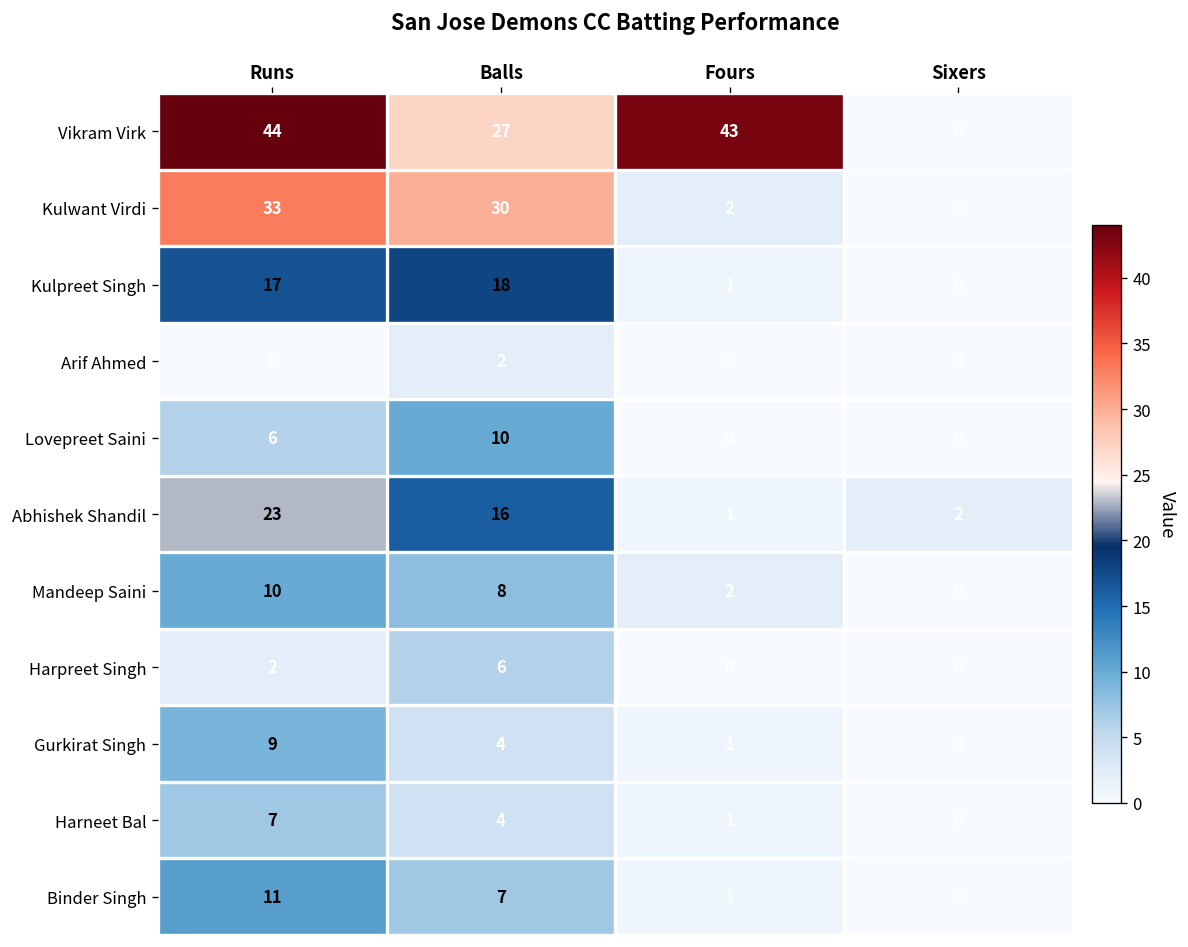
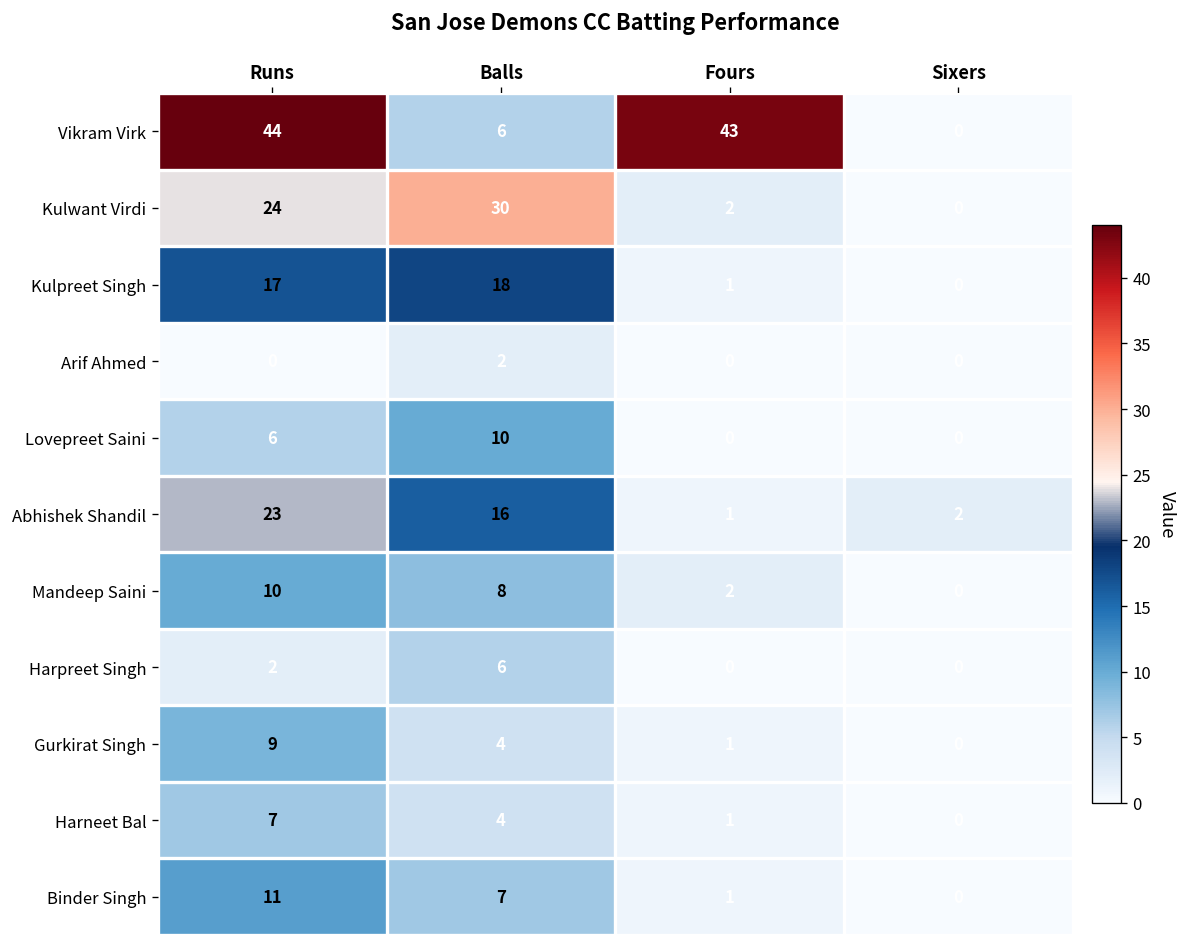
Vikram Virk, Balls: 27 -> 6
Kulwant Virdi, Runs: 33 -> 24
